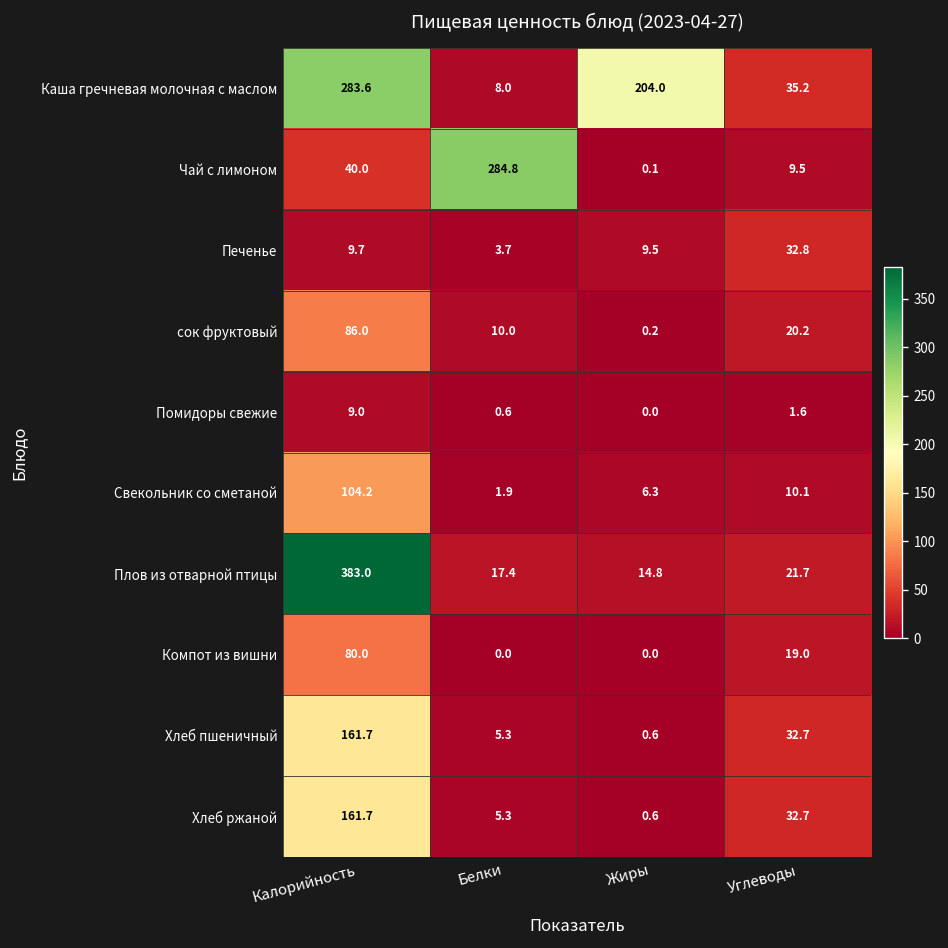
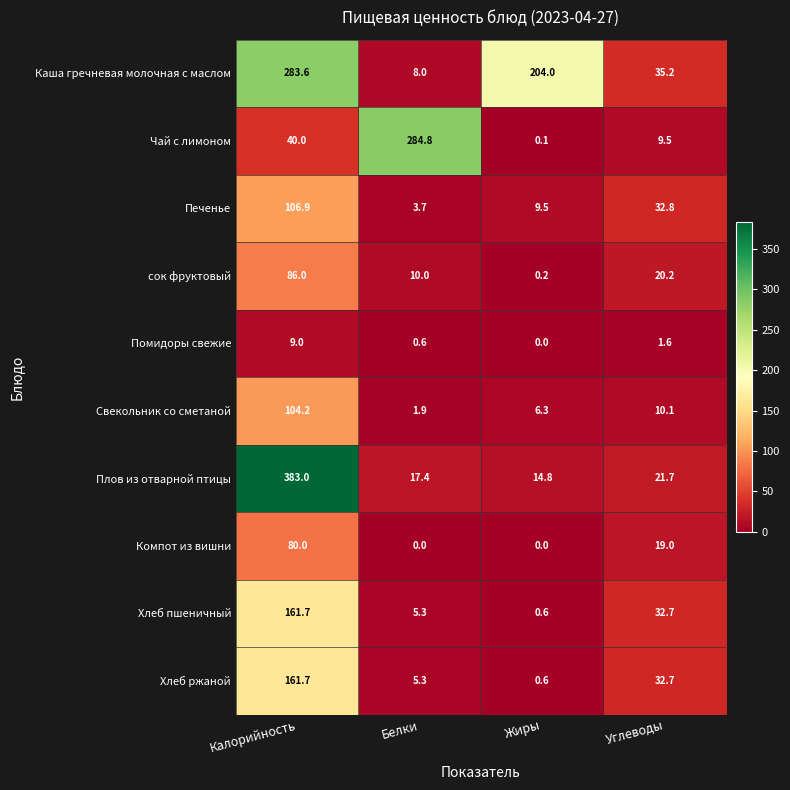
Печенье, Калорийность: 9.7 -> 106.9
